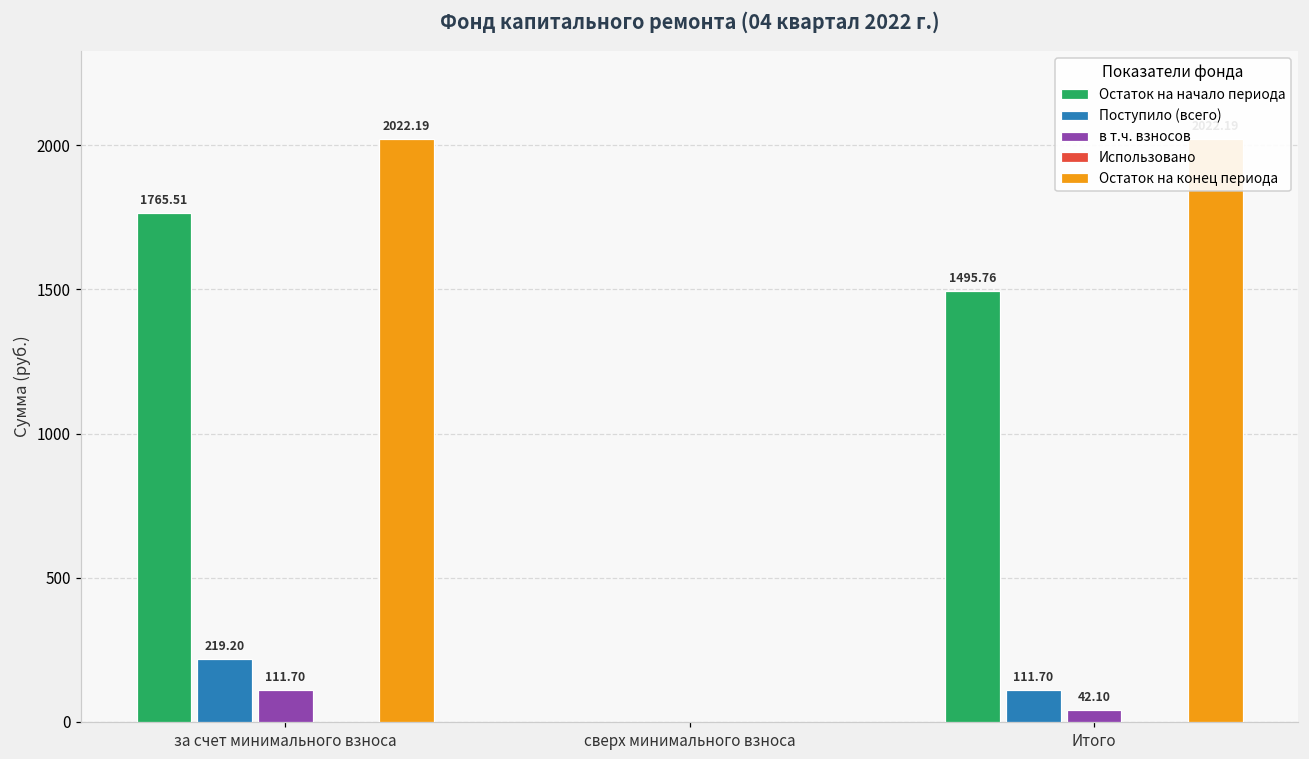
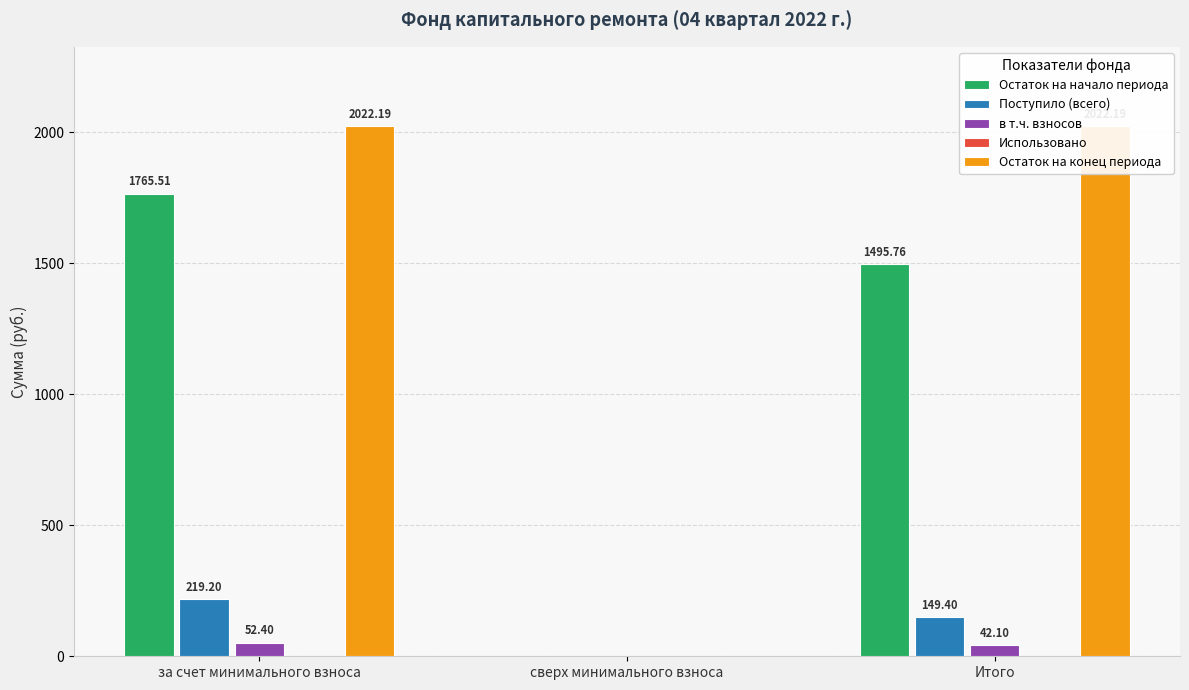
в т.ч. взносов, за счет минимального взноса: 111.70 -> 52.40
Поступило (всего), Итого: 111.70 -> 149.40
